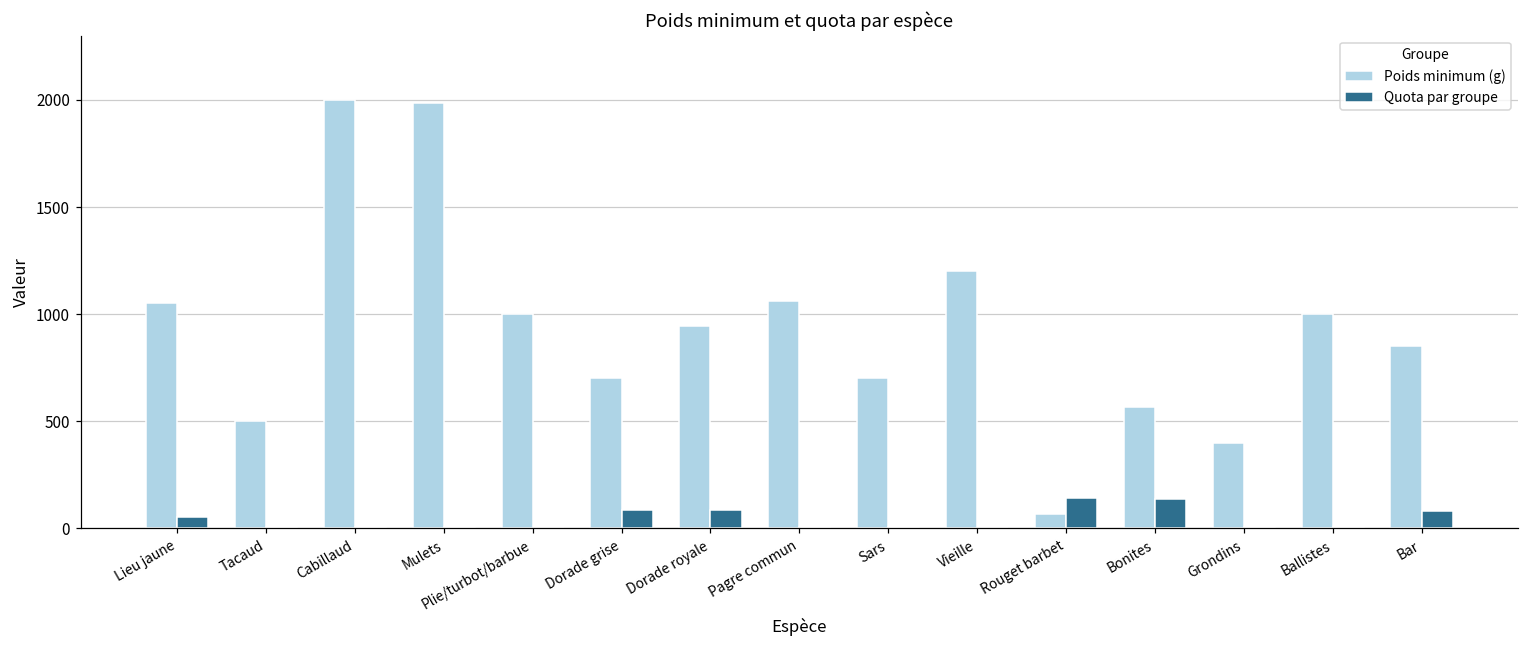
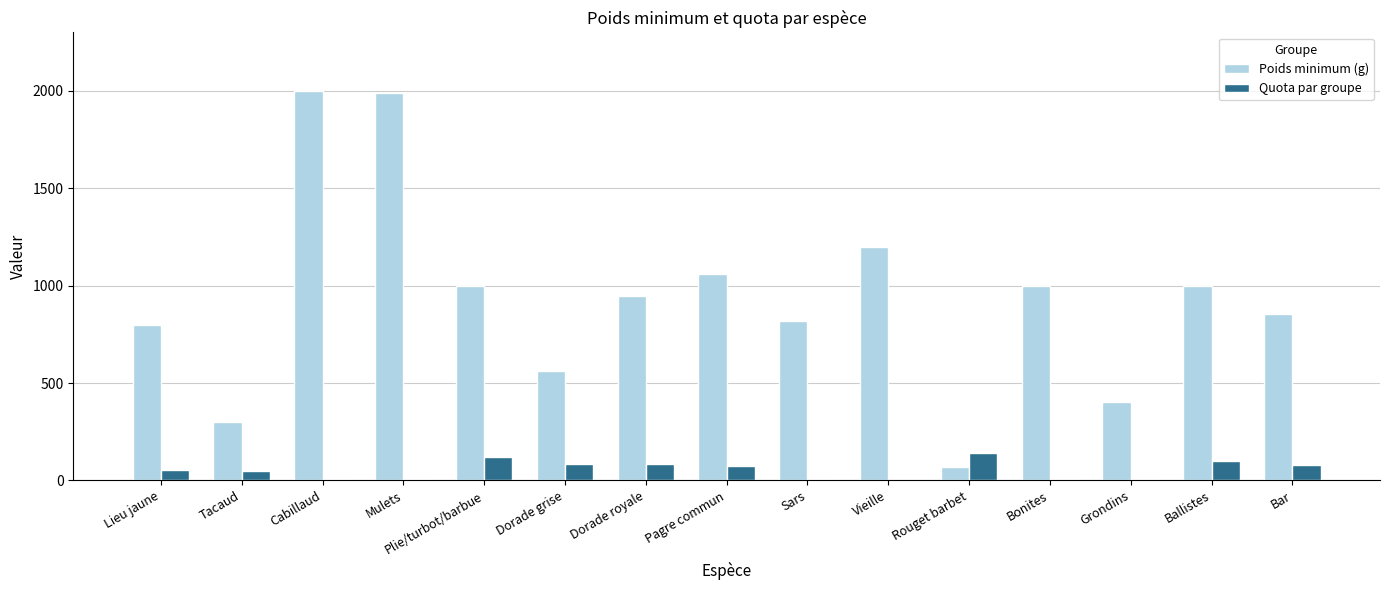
Poids minimum (g), Lieu jaune: 1050 -> 800
Poids minimum (g), Tacaud: 500 -> 300
Quota par groupe, Tacaud: 10 -> 50
Quota par groupe, Plie/turbot/barbue: 0 -> 120
Poids minimum (g), Dorade grise: 700 -> 560
Quota par groupe, Pagre commun: 10 -> 80
Poids minimum (g), Sars: 700 -> 820
Poids minimum (g), Bonites: 570 -> 1000
Quota par groupe, Bonites: 140 -> 10
Quota par groupe, Ballistes: 10 -> 100
